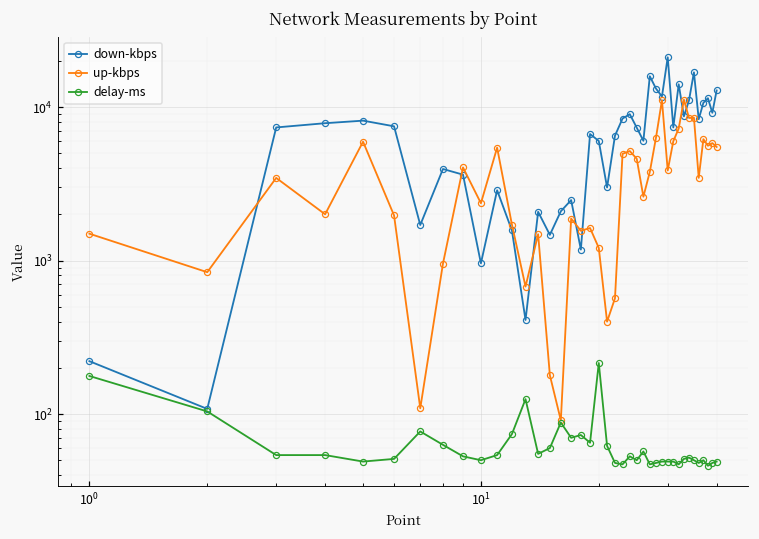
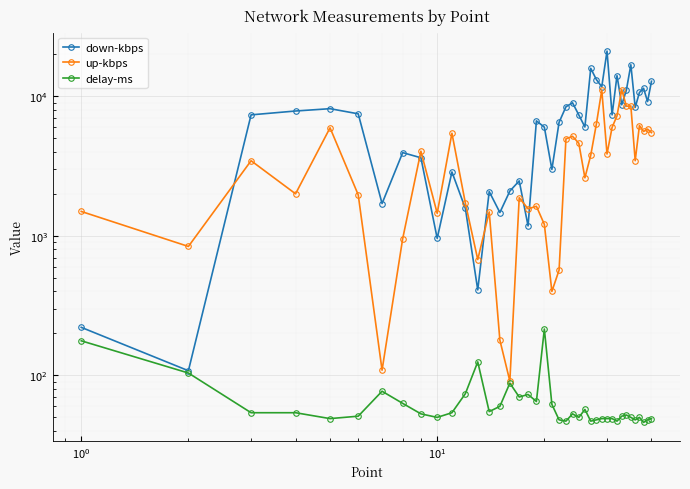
up-kbps, 10^1: 2400 -> 1500
